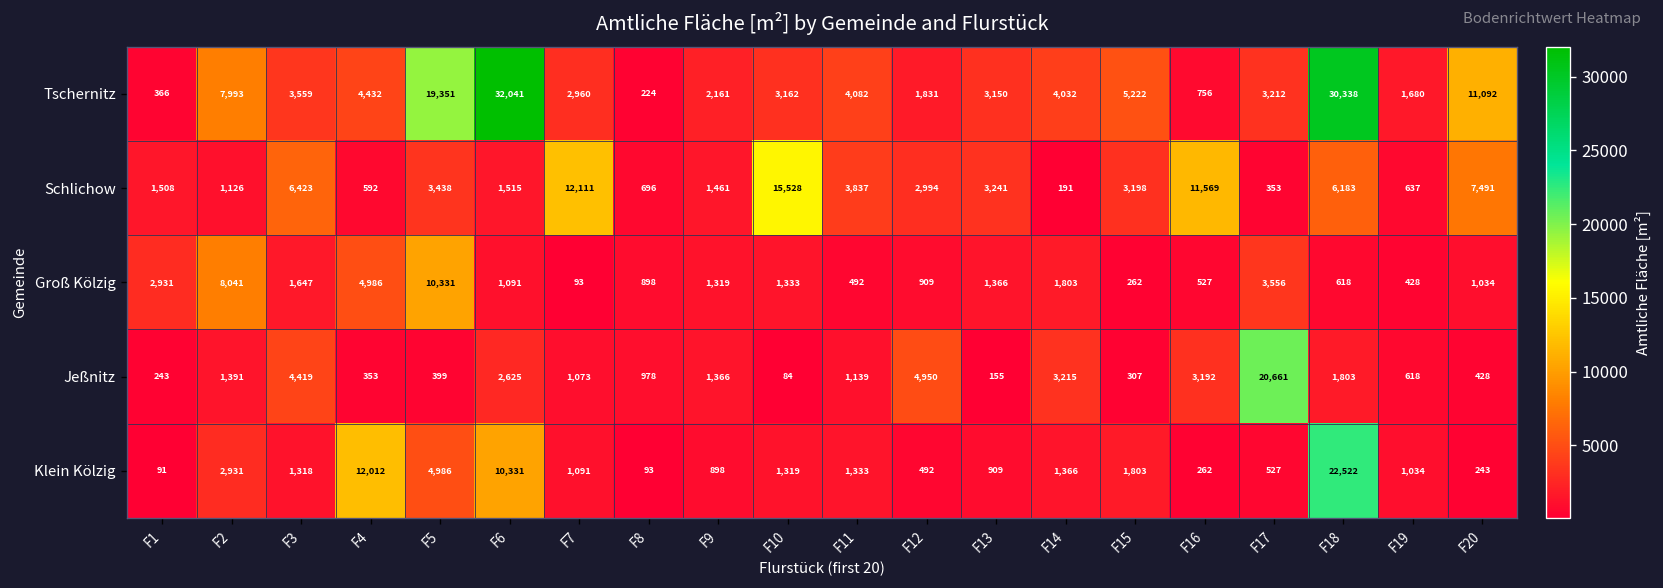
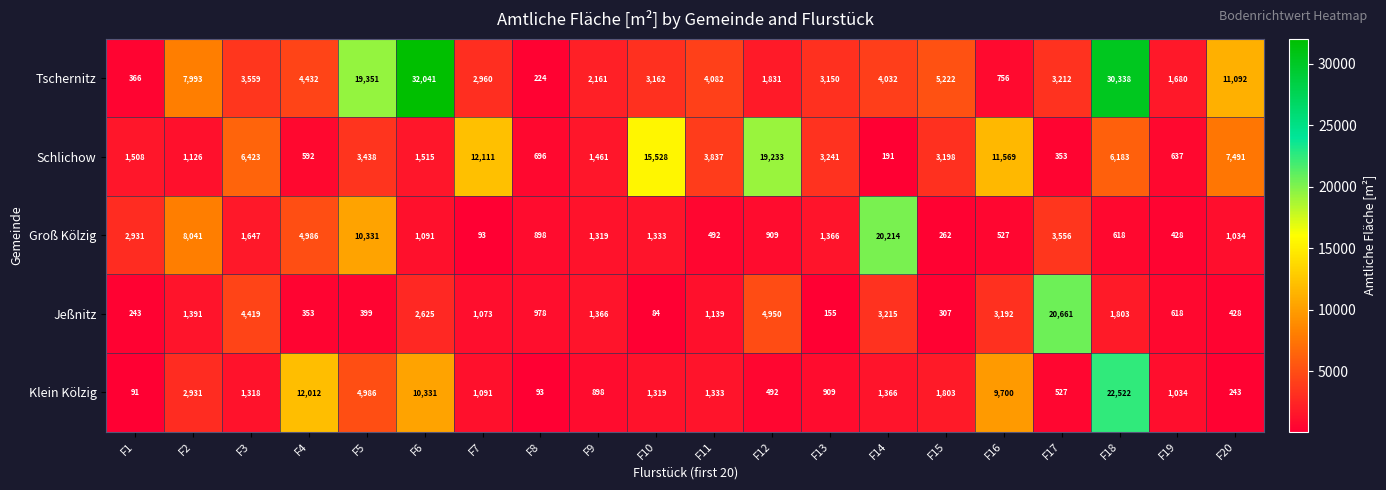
Schlichow, F12: 2,994 -> 19,233
Groß Kölzig, F14: 1,803 -> 20,214
Klein Kölzig, F16: 262 -> 9,700
